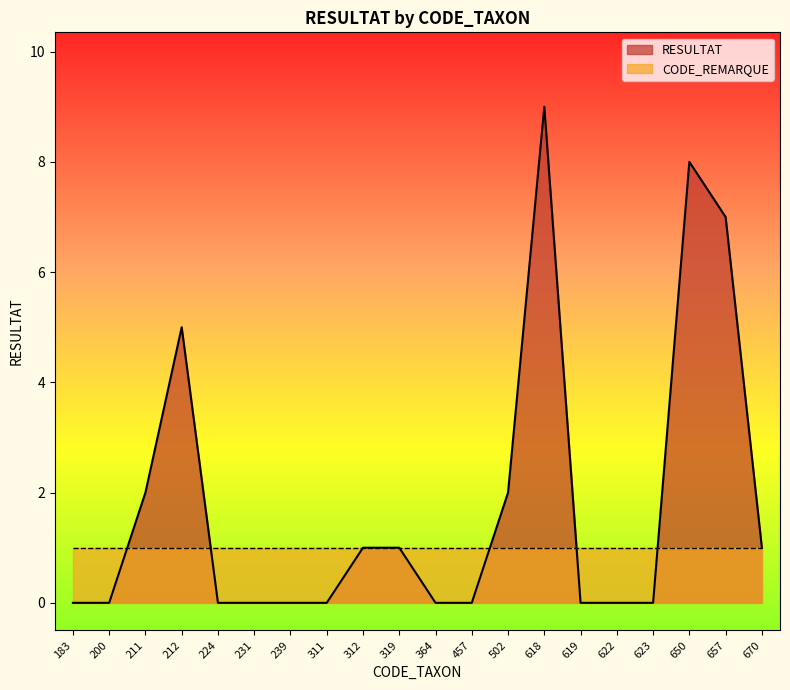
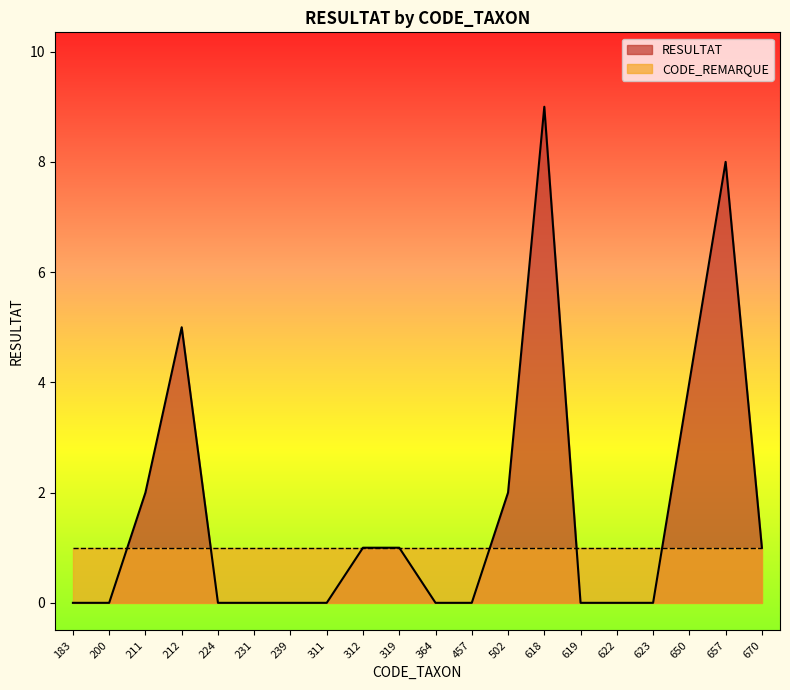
RESULTAT, 650: 8 -> 4
RESULTAT, 657: 7 -> 8
